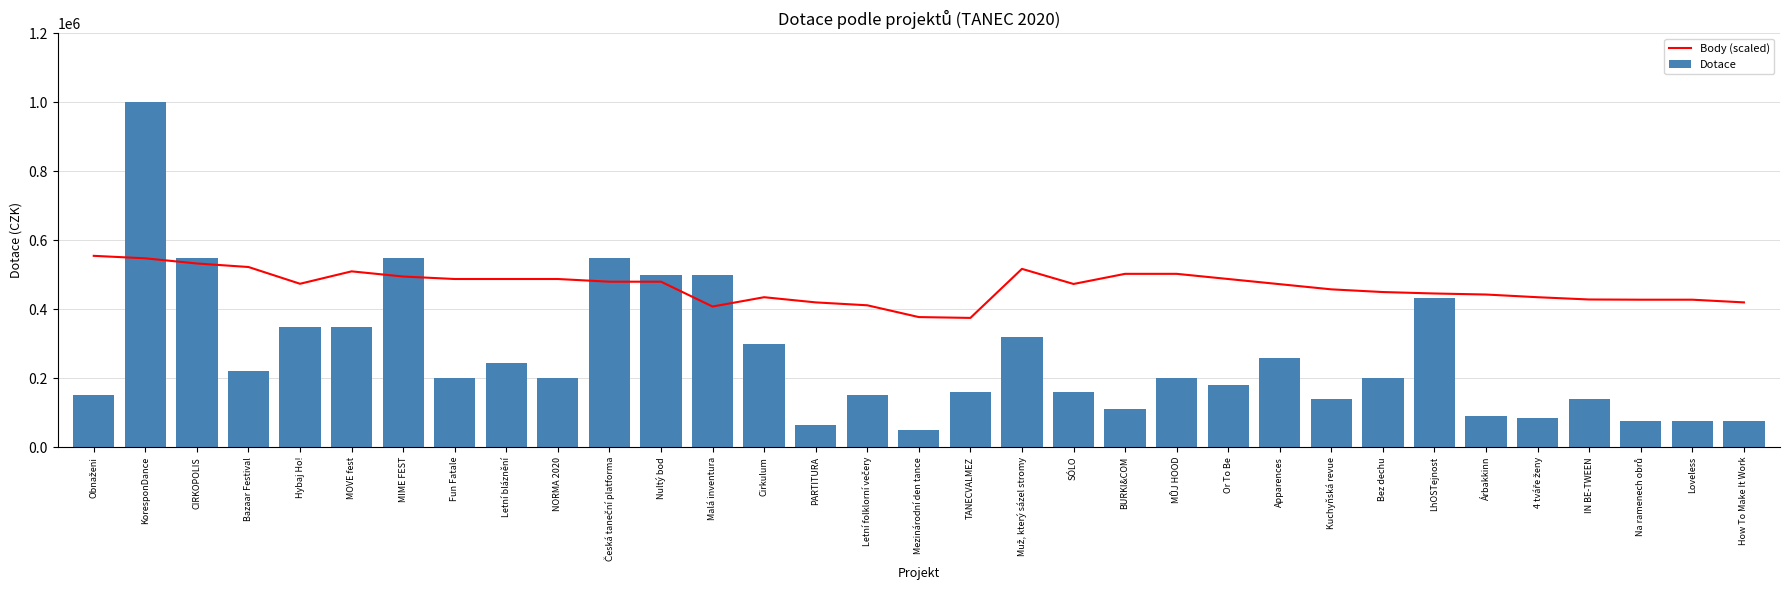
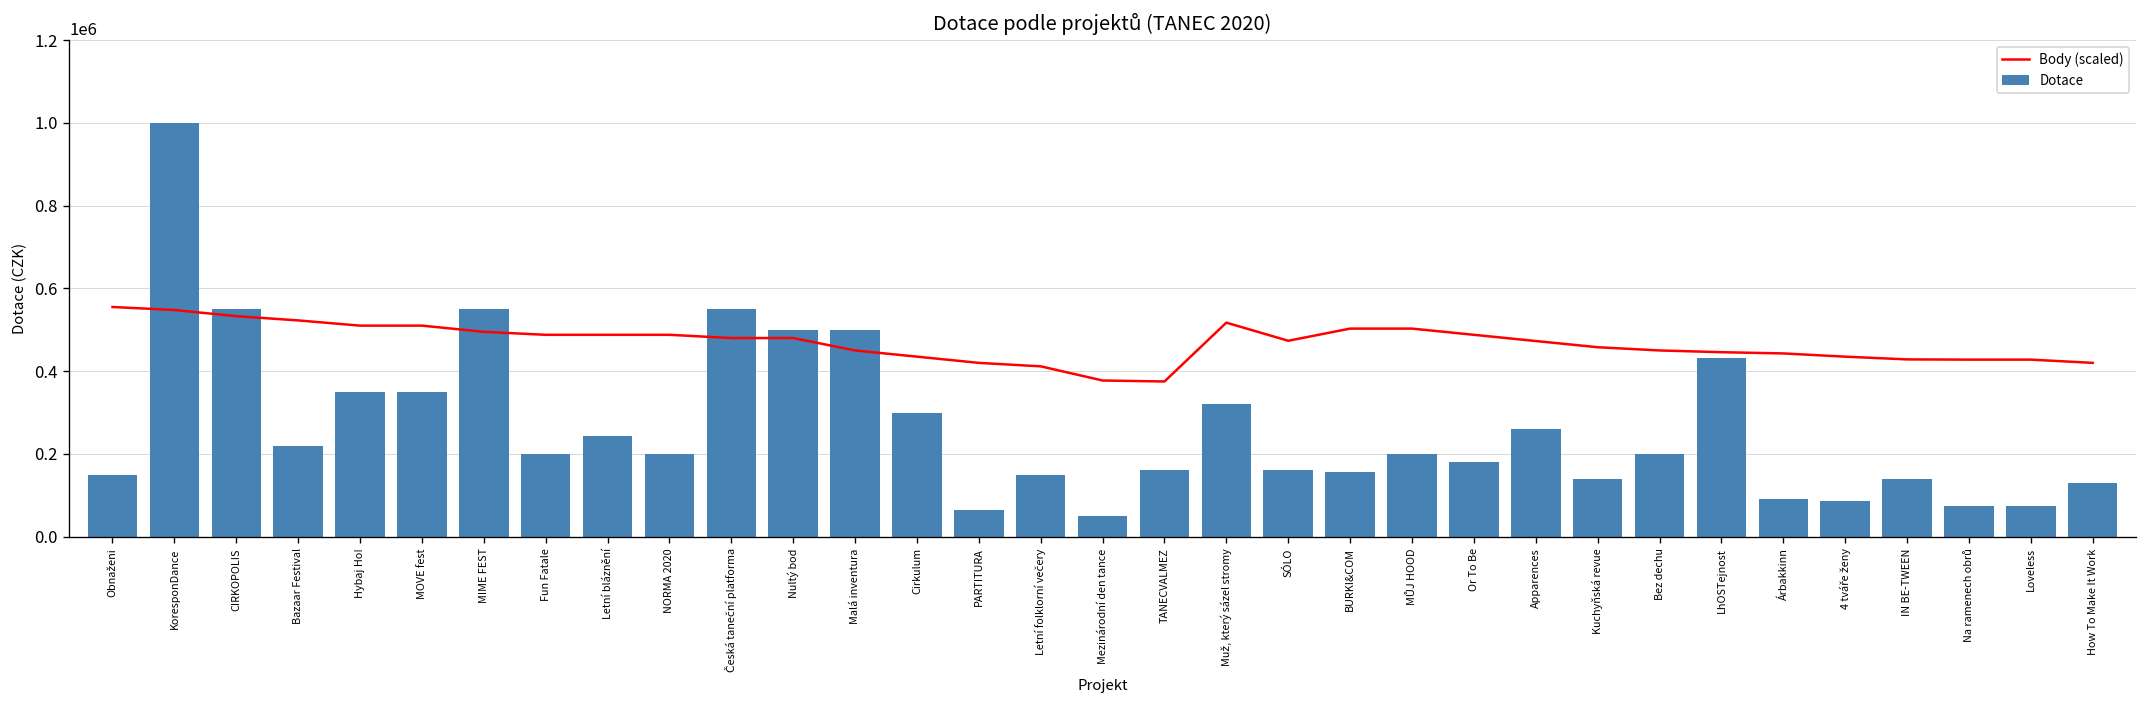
Body (scaled), Hybaj Ho!: 470000 -> 510000
Body (scaled), Malá inventura: 410000 -> 450000
Dotace, BURKI&COM: 110000 -> 160000
Dotace, How To Make It Work: 80000 -> 130000
